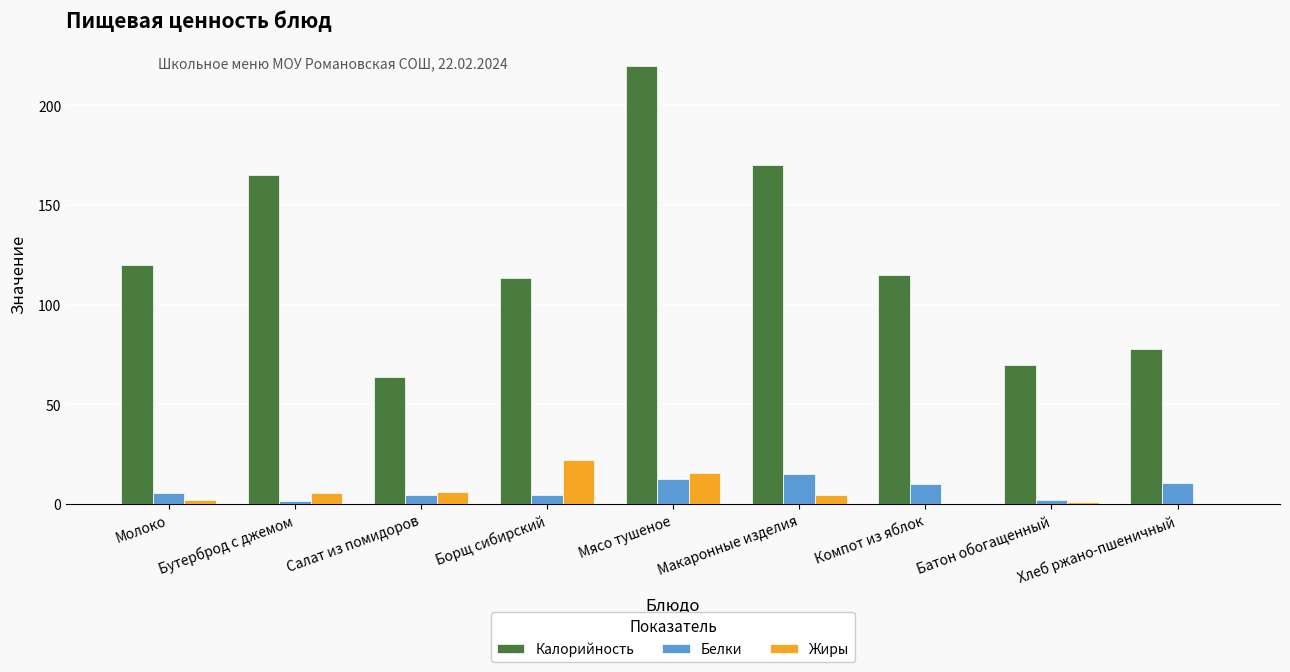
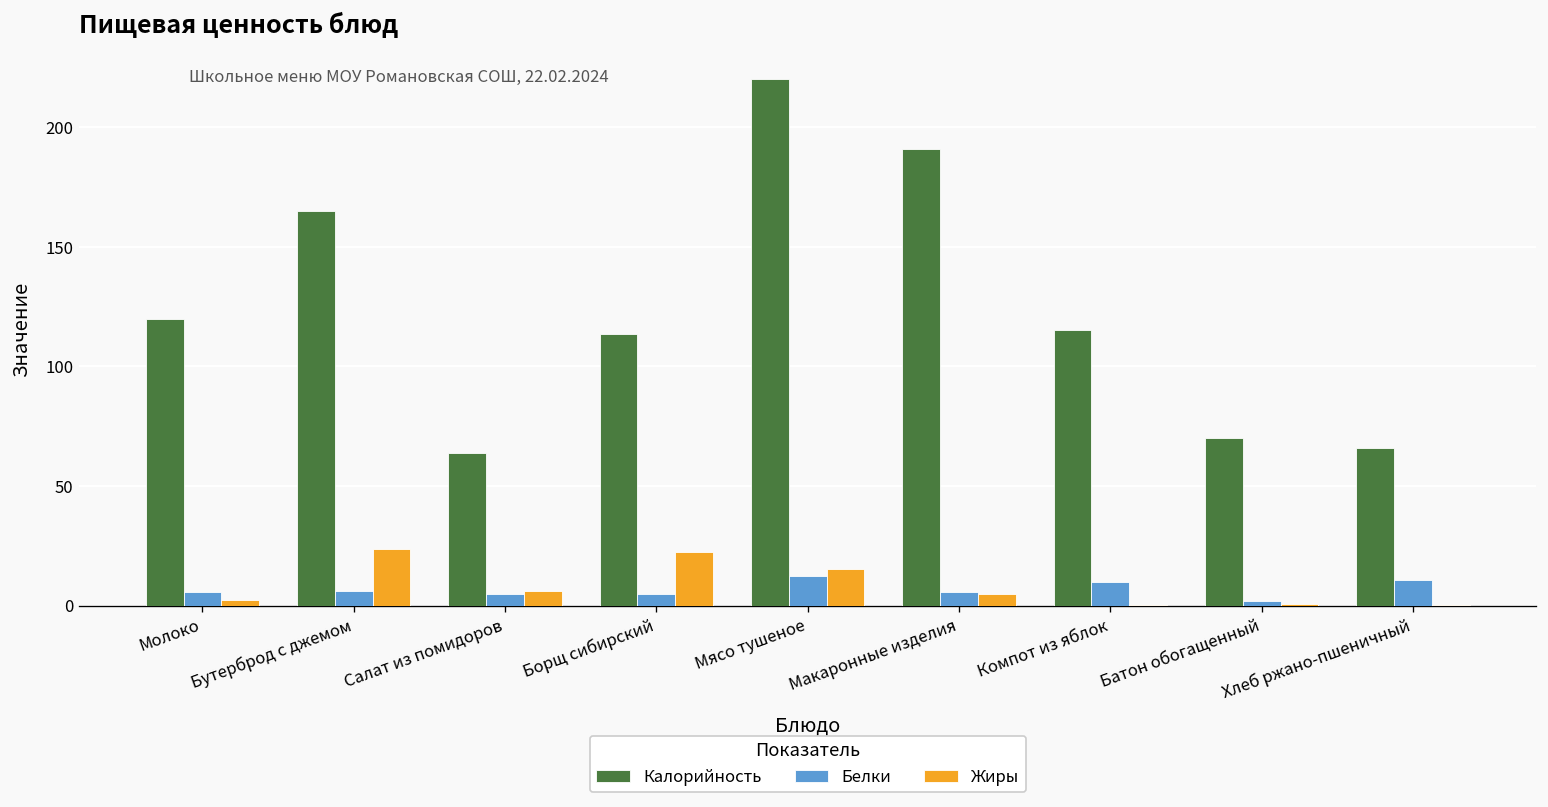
Белки, Бутерброд с джемом: 2 -> 6
Жиры, Бутерброд с джемом: 5 -> 24
Калорийность, Макаронные изделия: 170 -> 191
Белки, Макаронные изделия: 15 -> 6
Калорийность, Хлеб ржано-пшеничный: 78 -> 66
